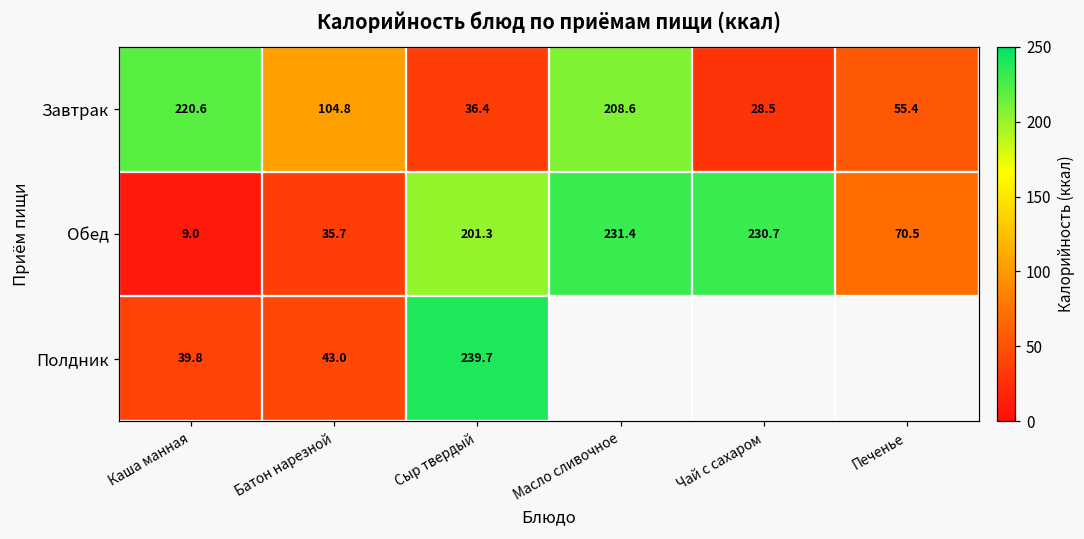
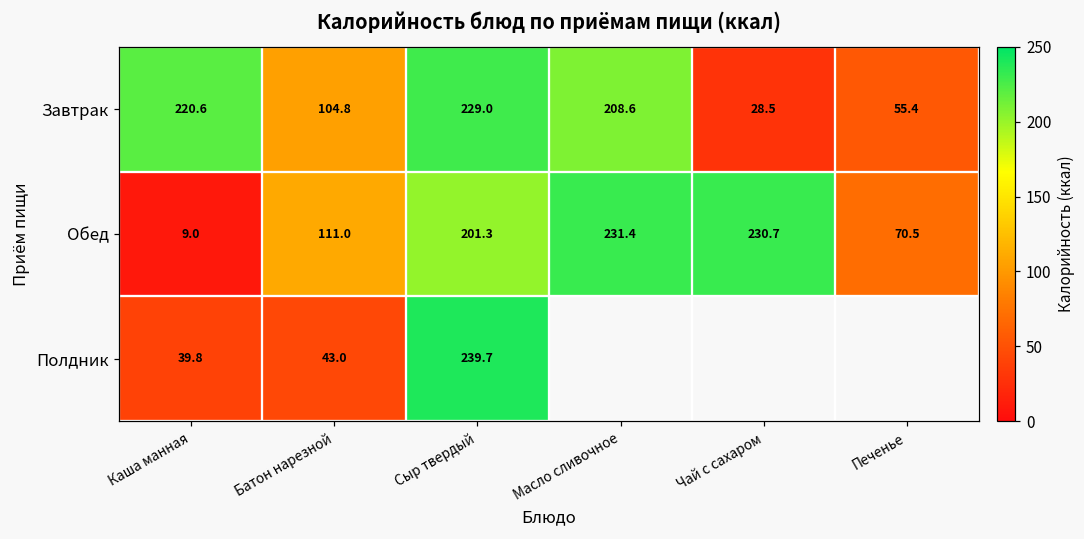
Завтрак, Сыр твердый: 36.4 -> 229.0
Обед, Батон нарезной: 35.7 -> 111.0
